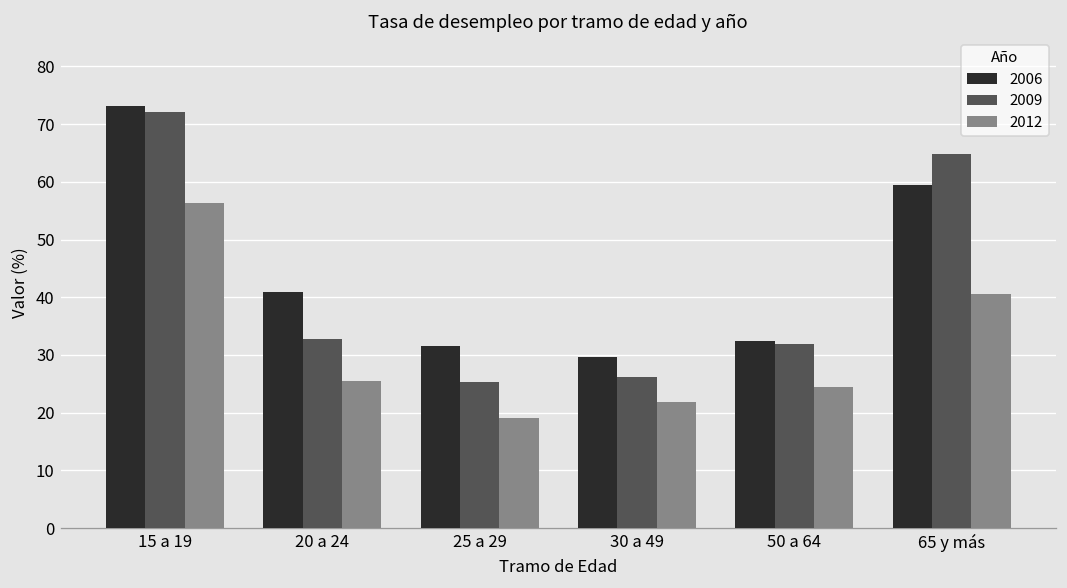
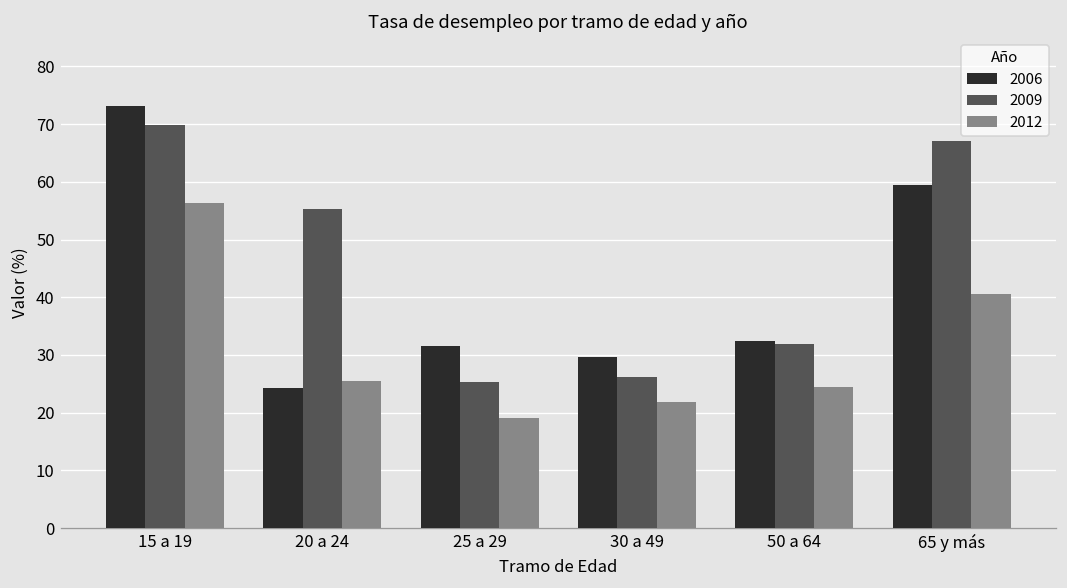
2009, 15 a 19: 72 -> 70
2006, 20 a 24: 41 -> 24
2009, 20 a 24: 33 -> 55
2009, 65 y más: 65 -> 67
